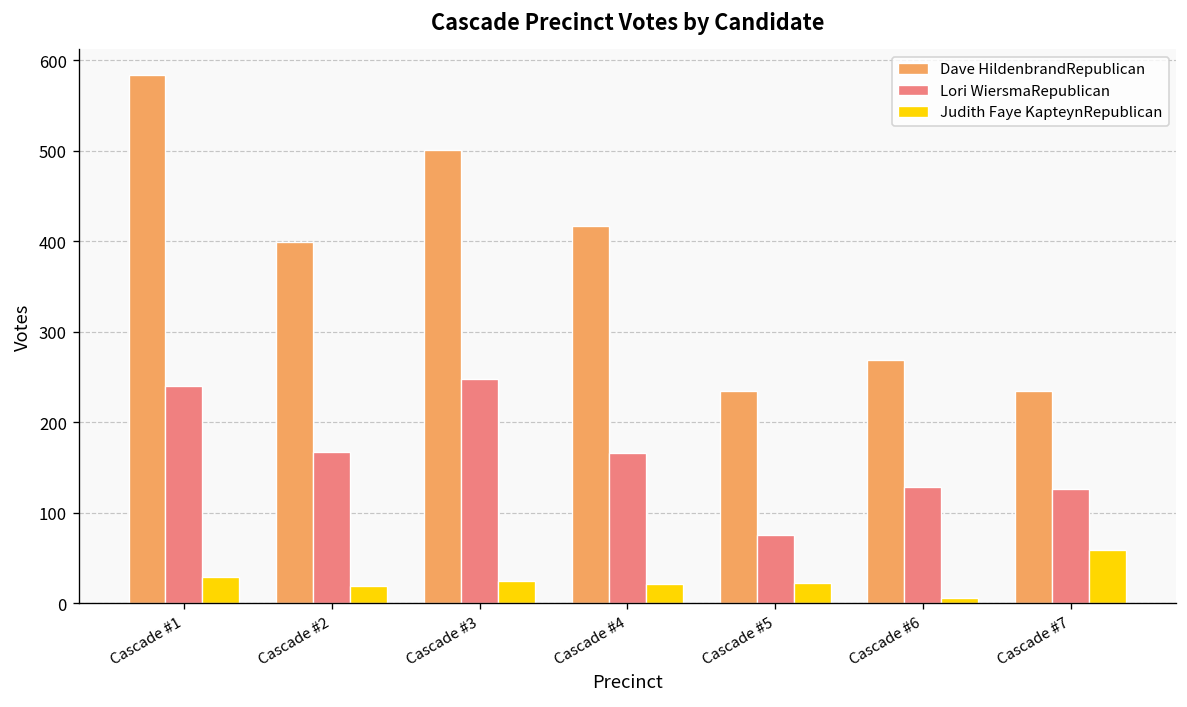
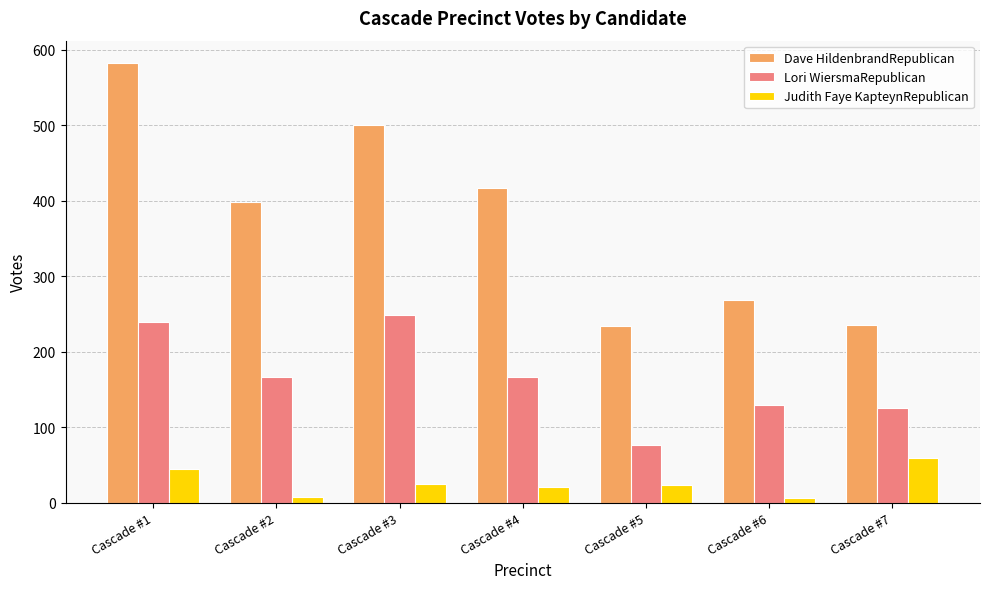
Judith Faye KapteynRepublican, Cascade #1: 30 -> 50
Judith Faye KapteynRepublican, Cascade #2: 20 -> 10
